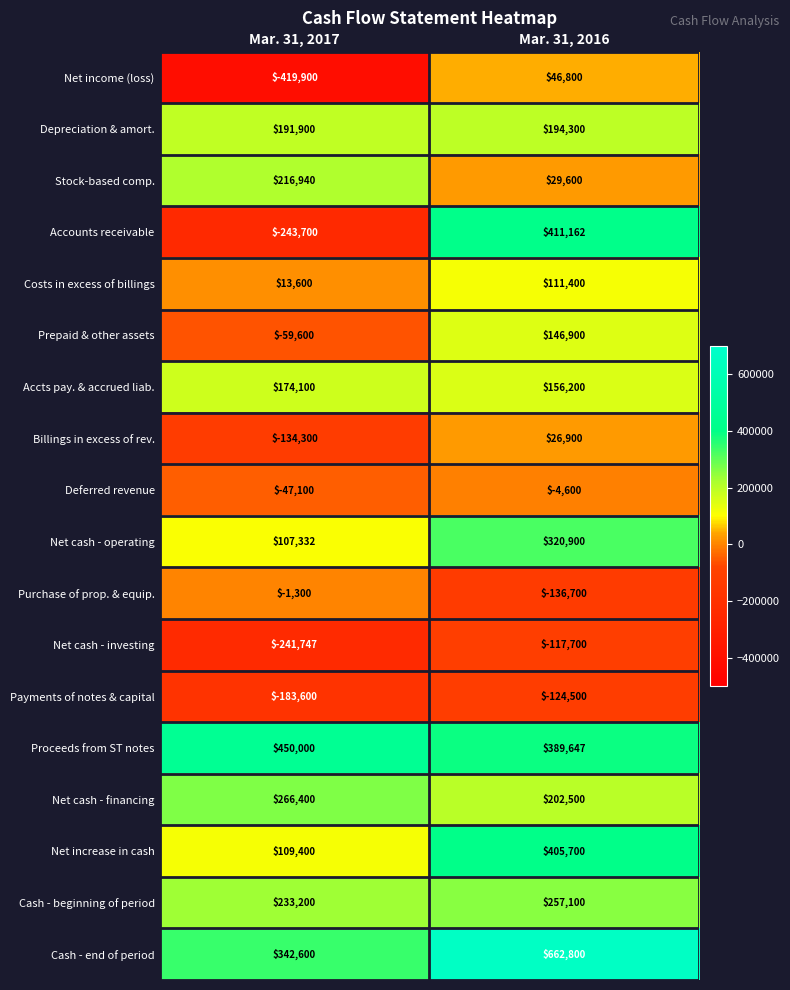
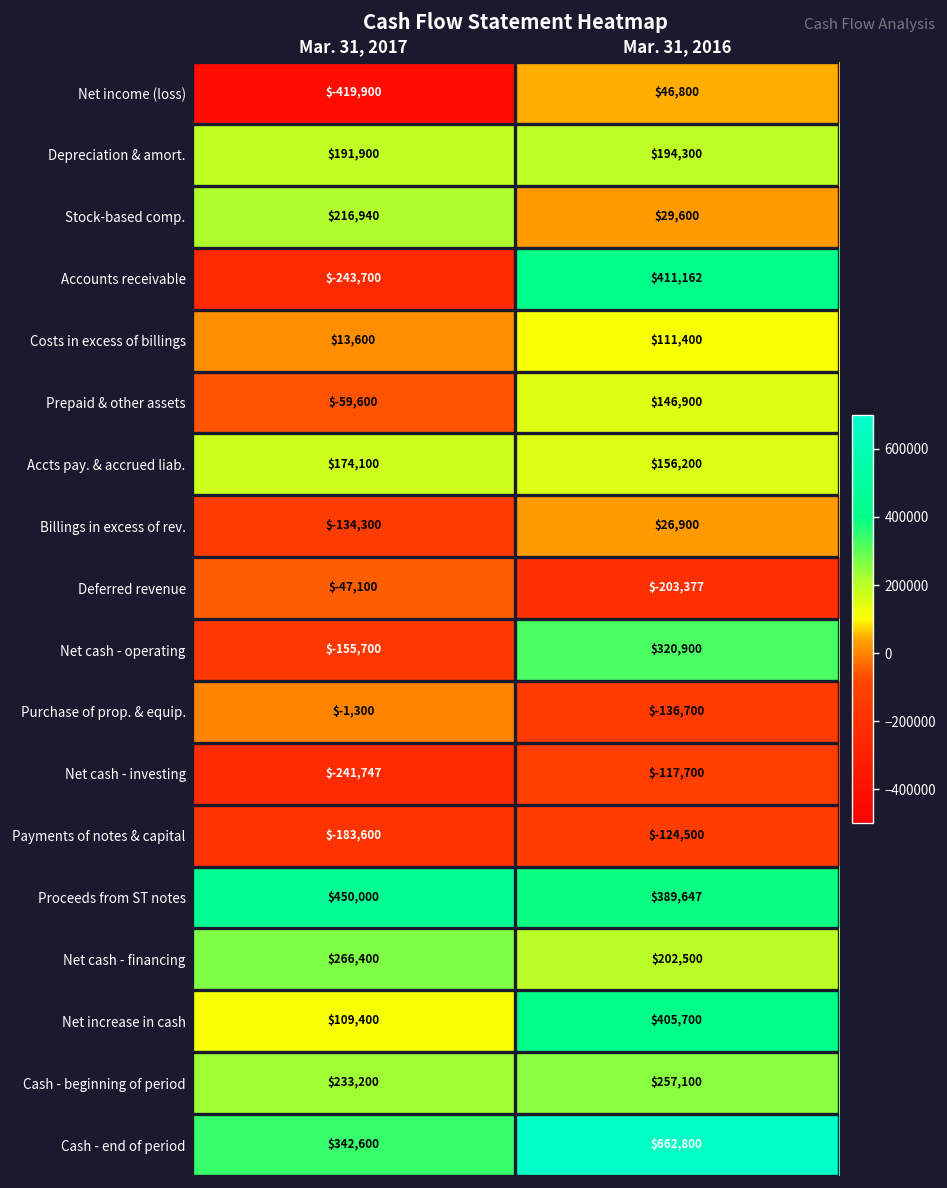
Deferred revenue, Mar. 31, 2016: $-4,600 -> $-203,377
Net cash - operating, Mar. 31, 2017: $107,332 -> $-155,700
